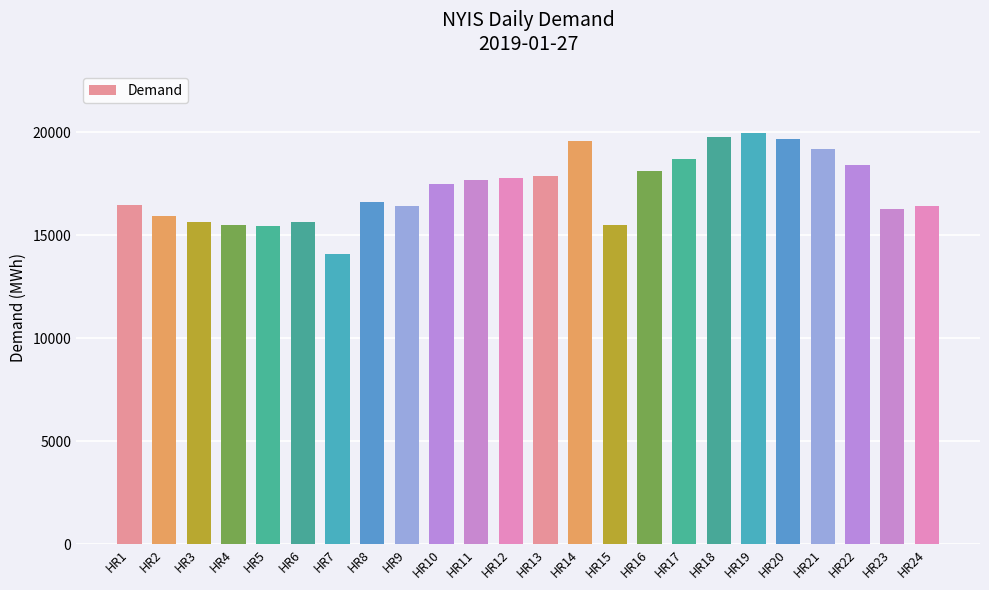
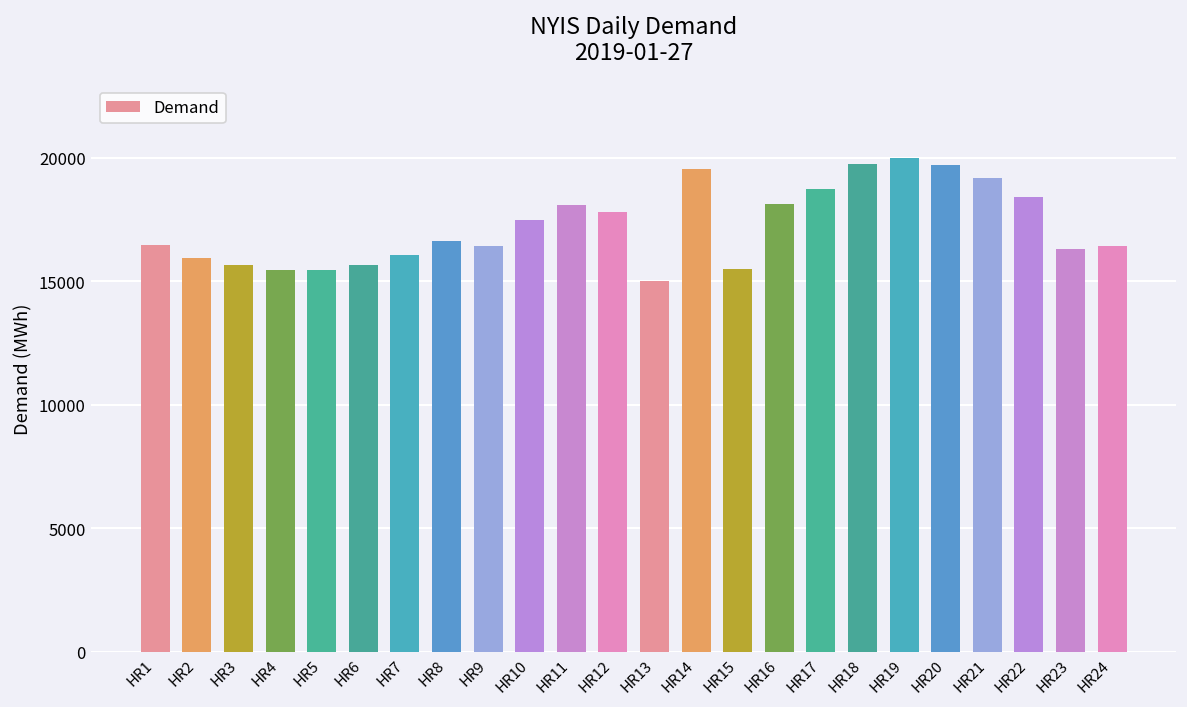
HR7: 14100 -> 16100
HR11: 17700 -> 18100
HR13: 17900 -> 15000
